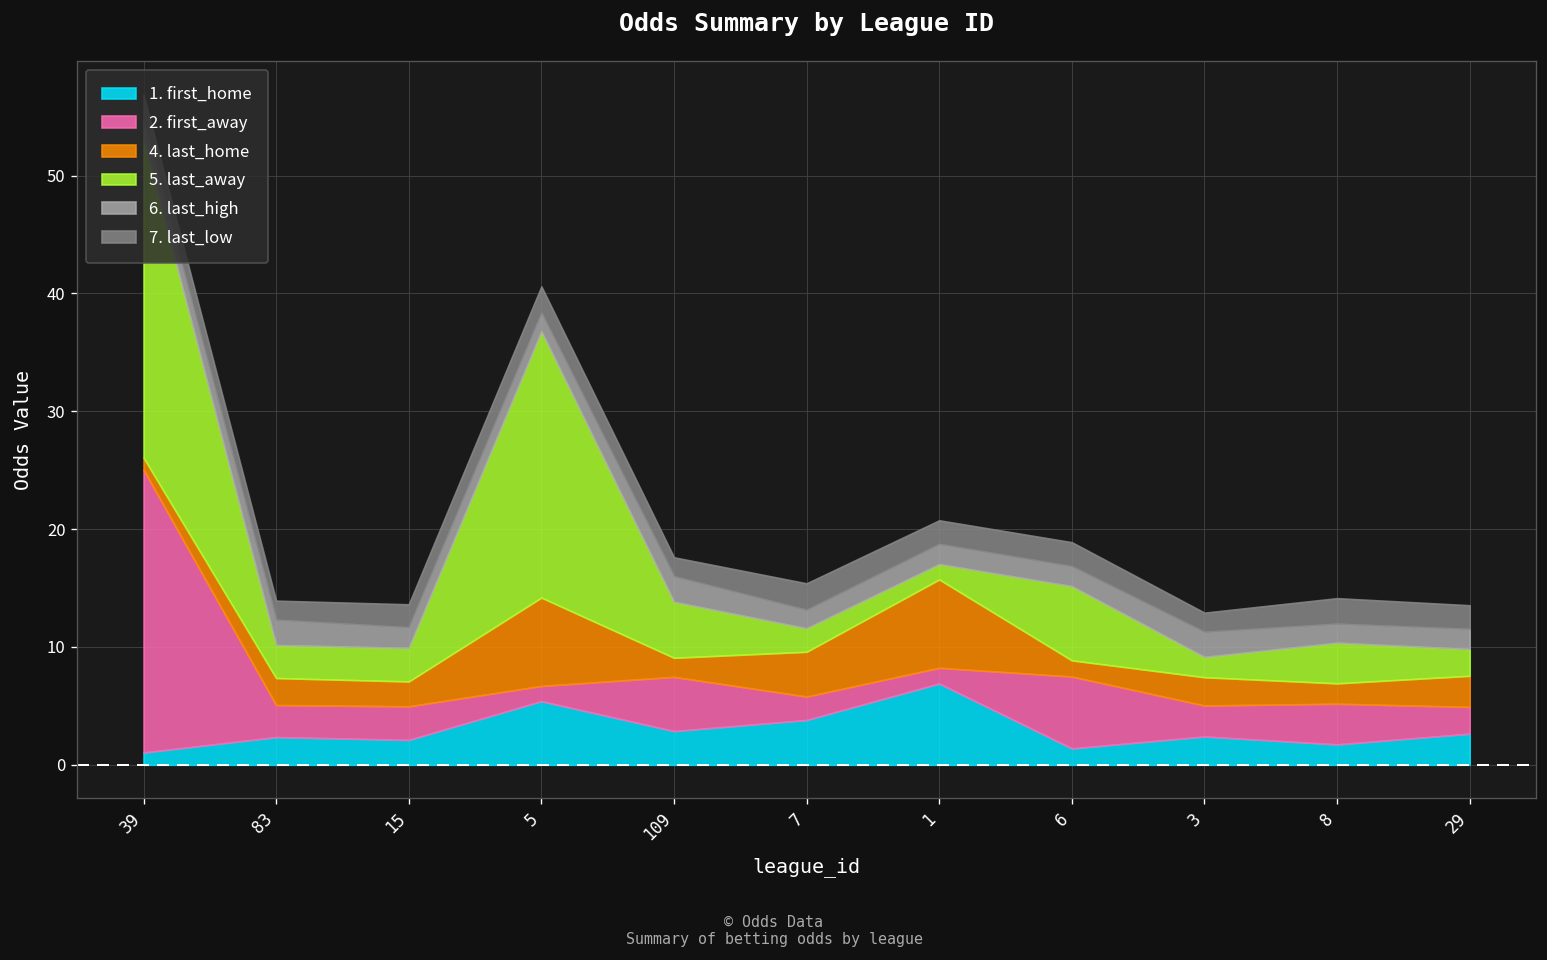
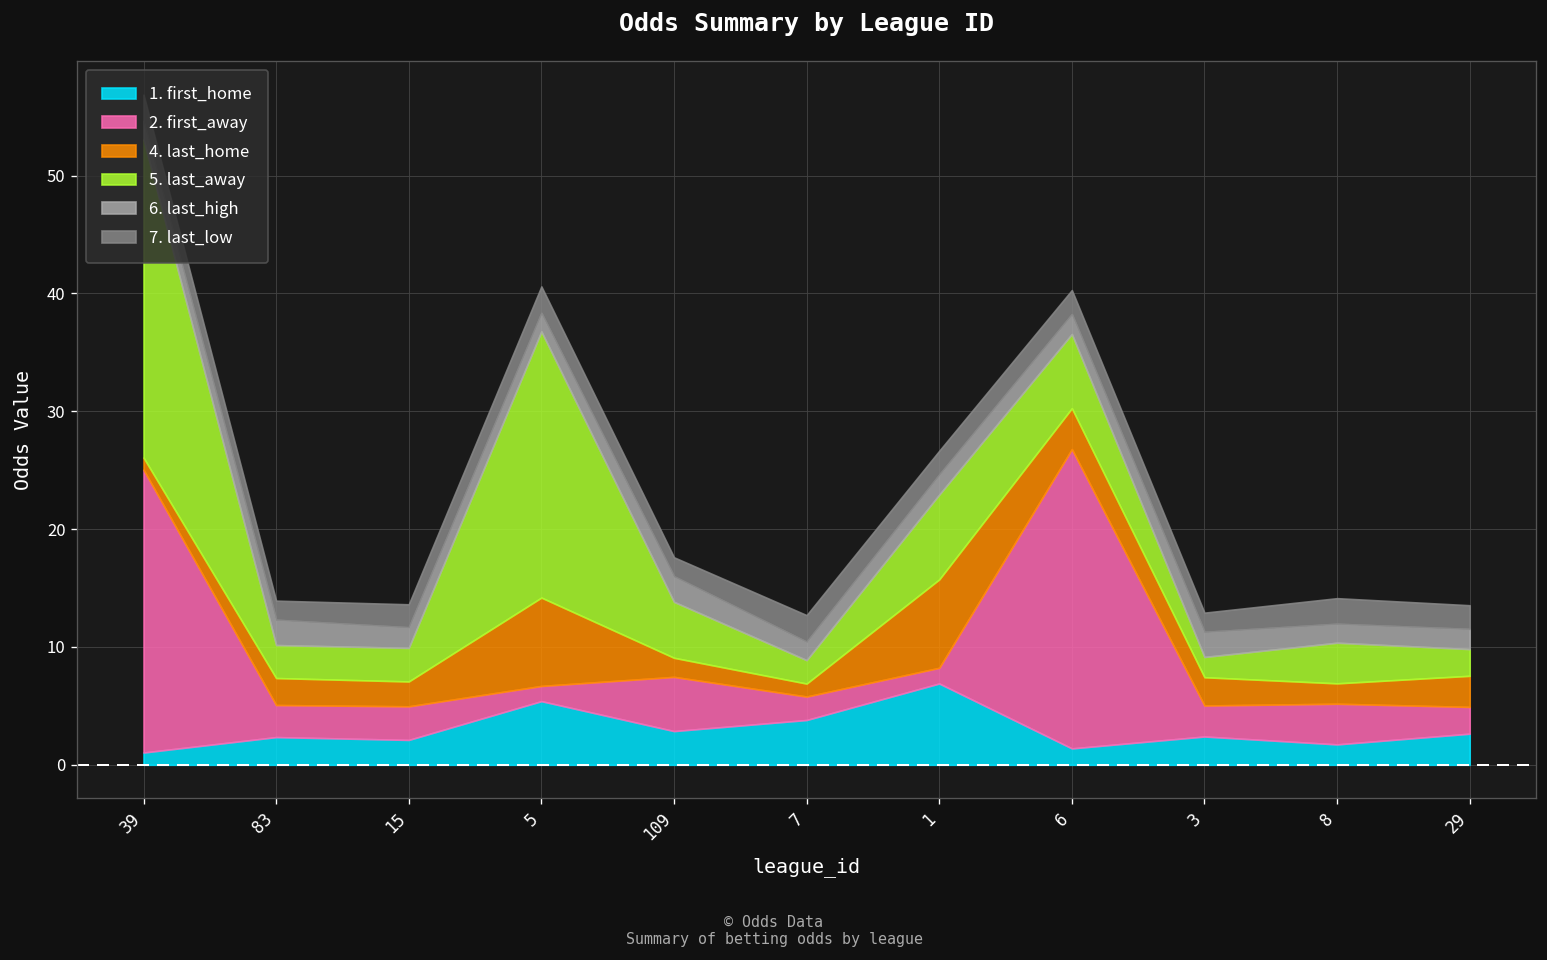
4. last_home, 7: 4 -> 1
5. last_away, 1: 1 -> 7
2. first_away, 6: 6 -> 25
4. last_home, 6: 1 -> 3
